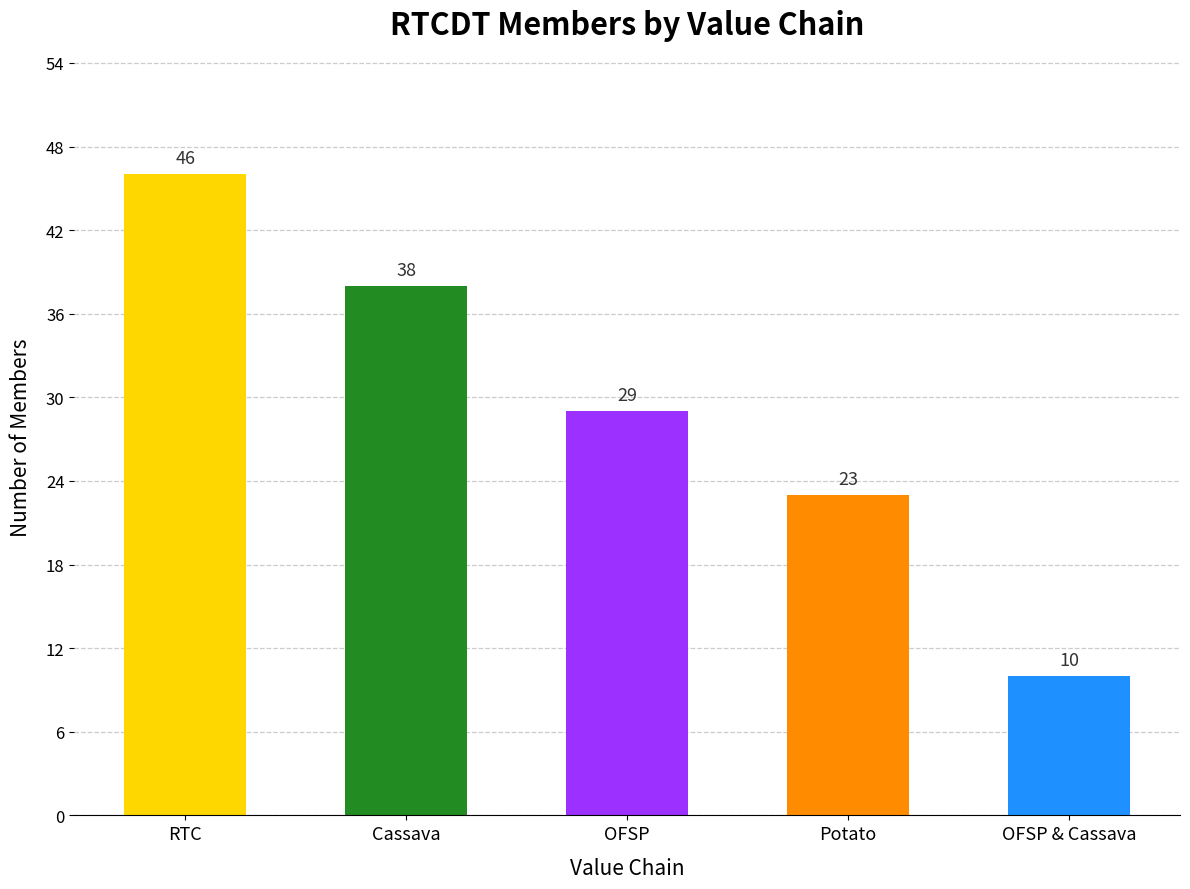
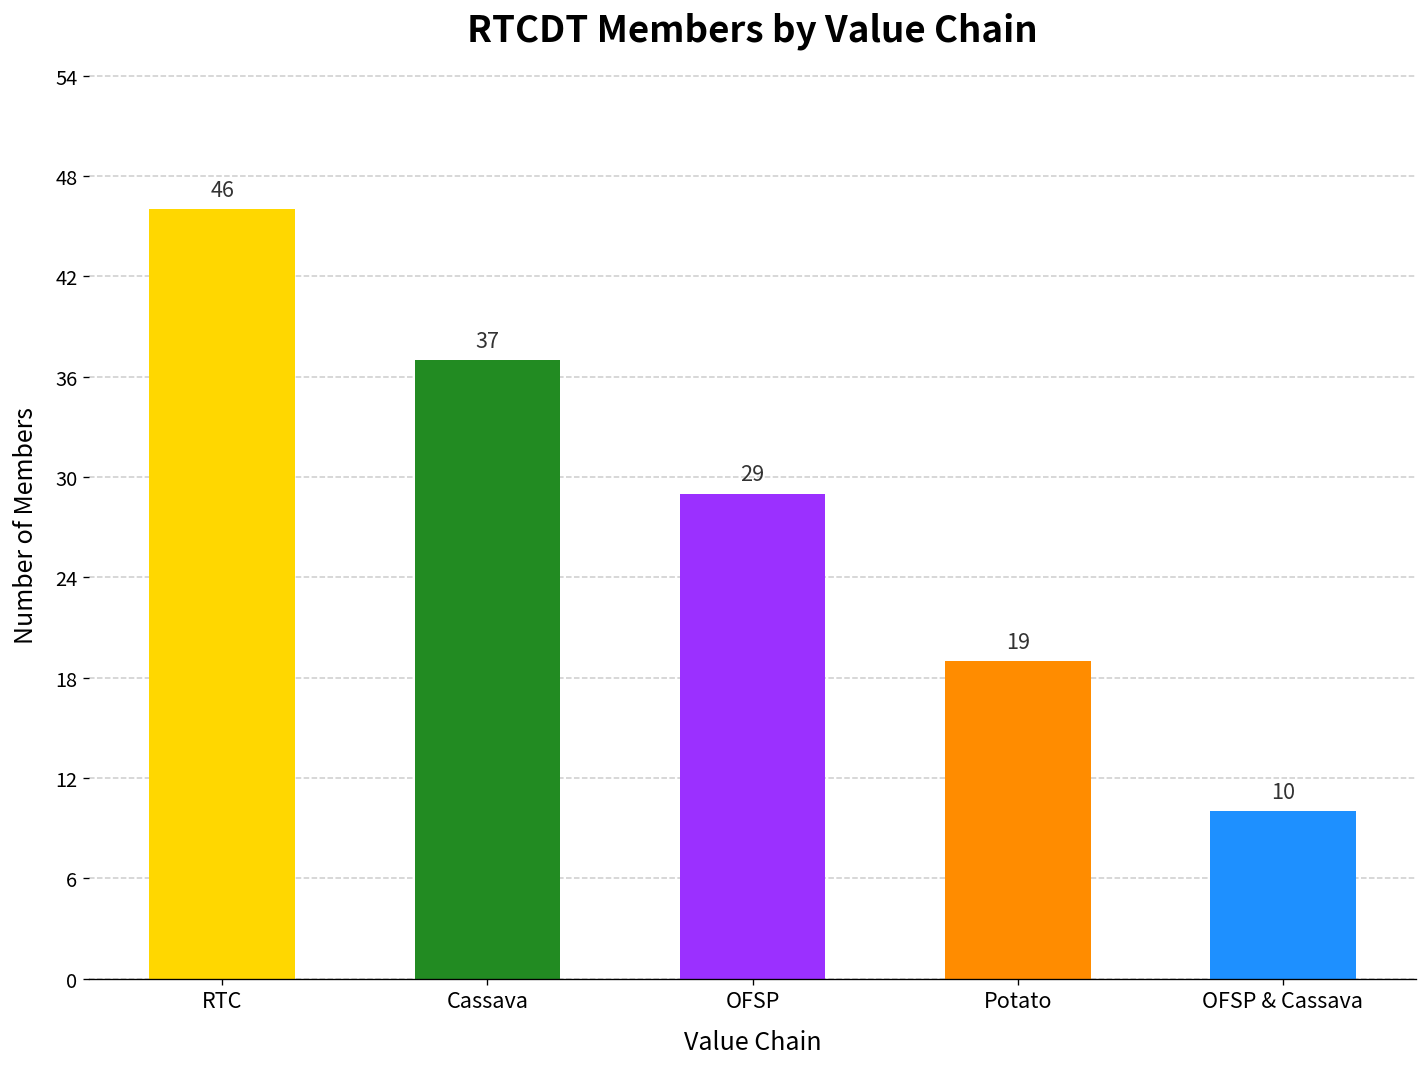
Cassava: 38 -> 37
Potato: 23 -> 19
